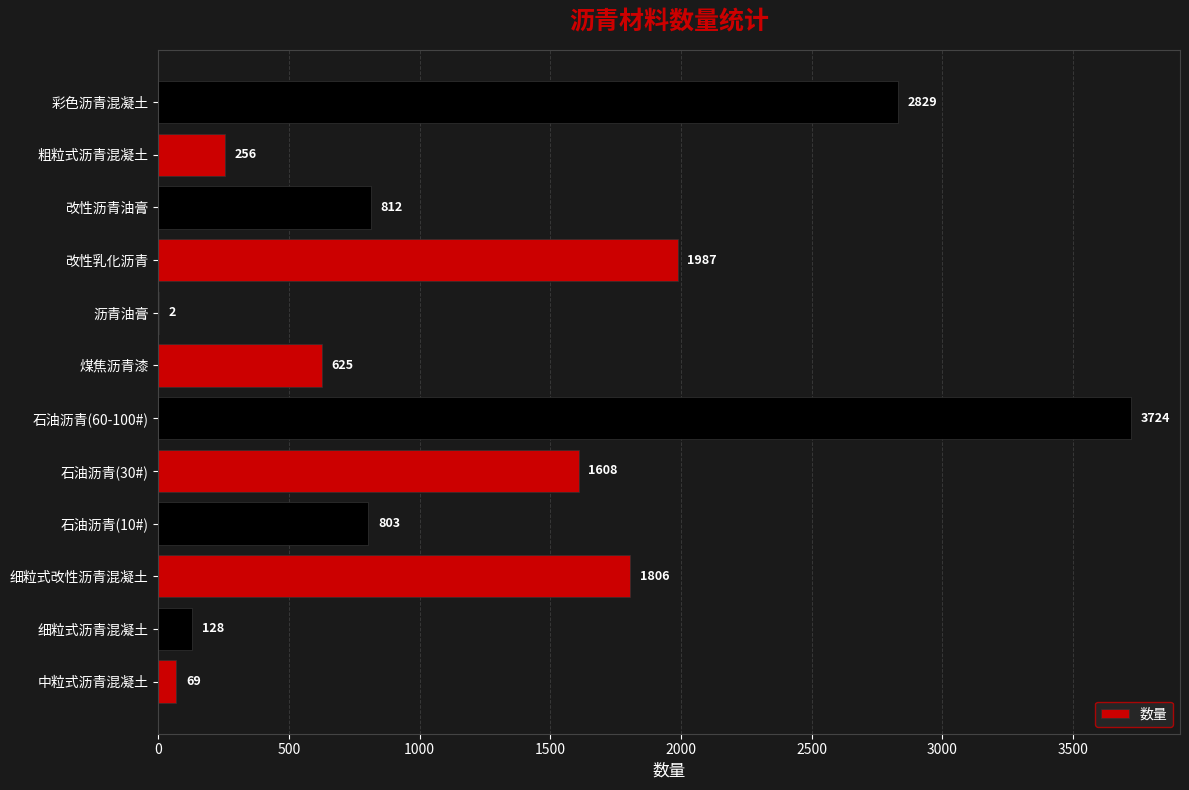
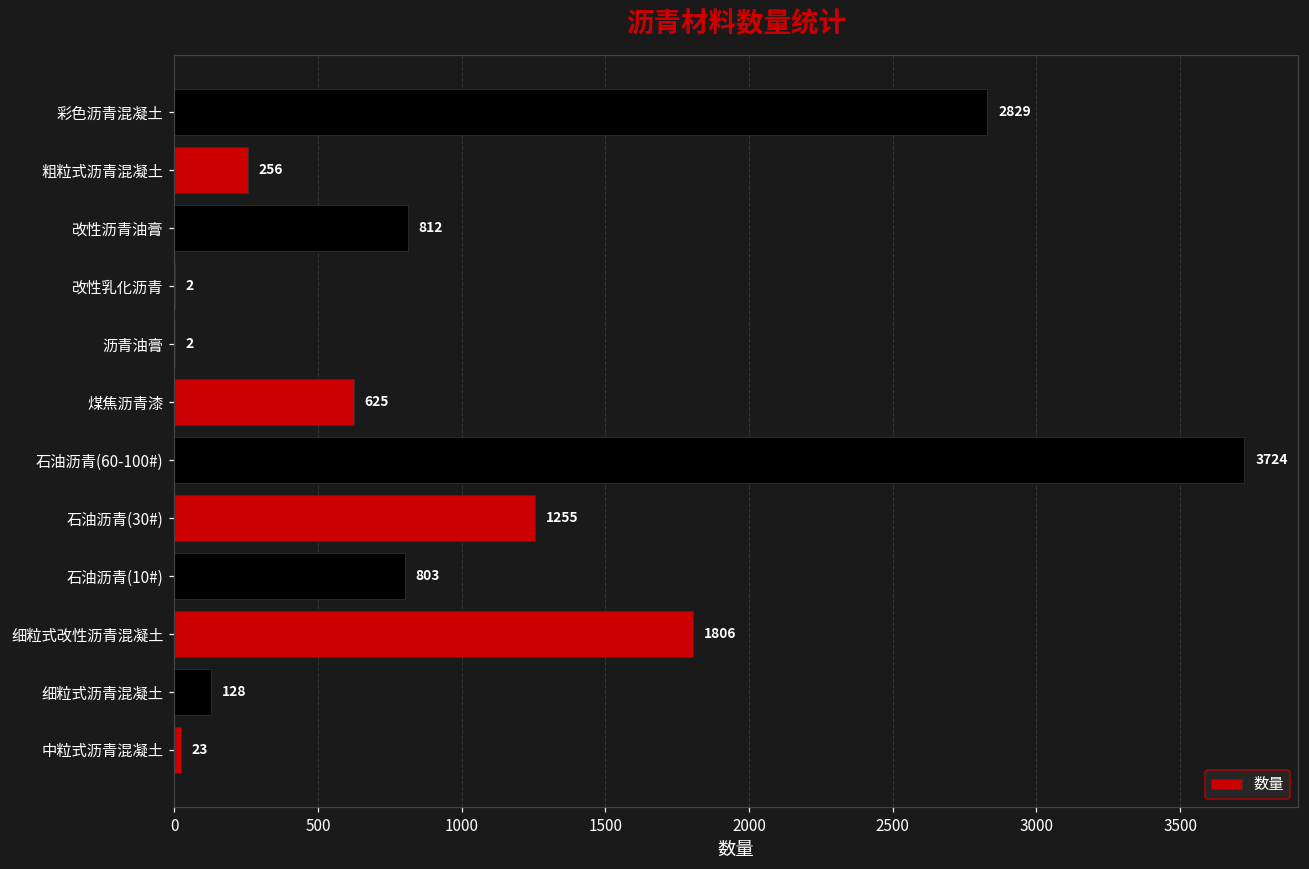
改性乳化沥青: 1987 -> 2
石油沥青(30#): 1608 -> 1255
中粒式沥青混凝土: 69 -> 23
